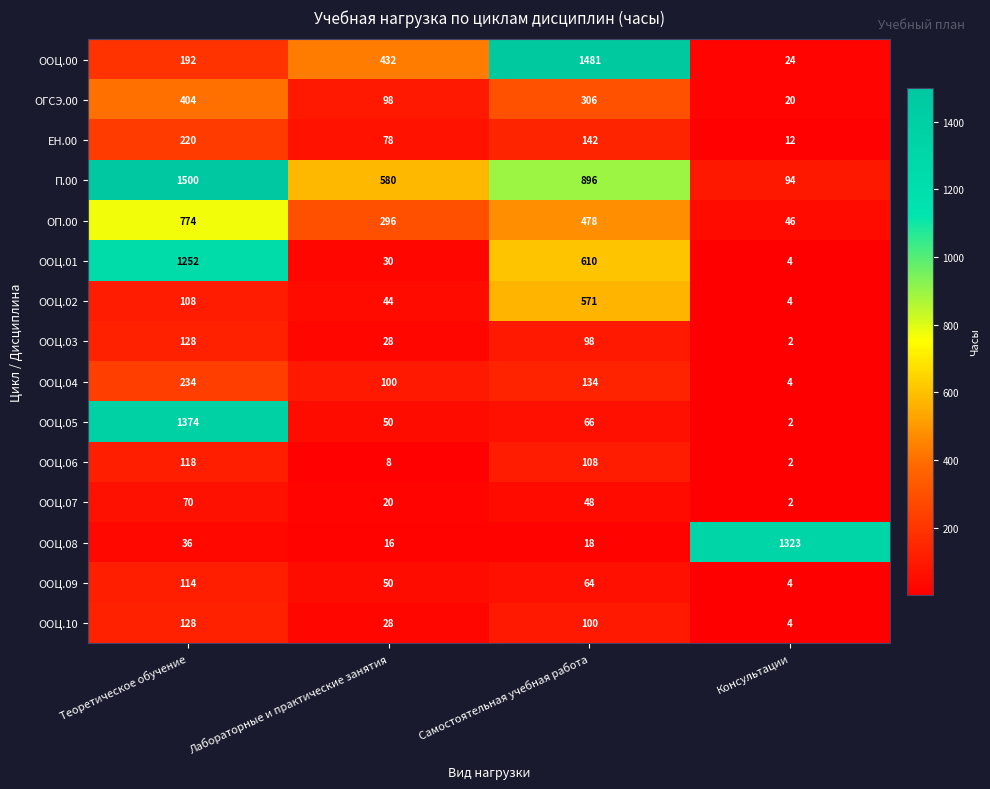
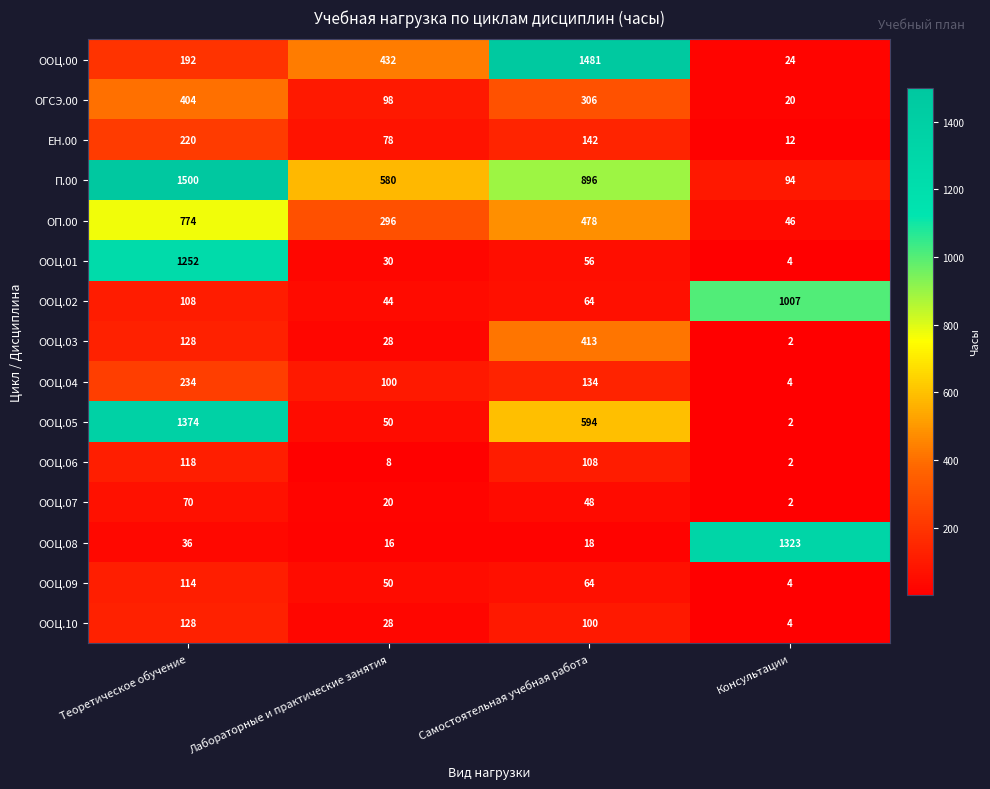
ООЦ.01, Самостоятельная учебная работа: 610 -> 56
ООЦ.02, Самостоятельная учебная работа: 571 -> 64
ООЦ.02, Консультации: 4 -> 1007
ООЦ.03, Самостоятельная учебная работа: 98 -> 413
ООЦ.05, Самостоятельная учебная работа: 66 -> 594
